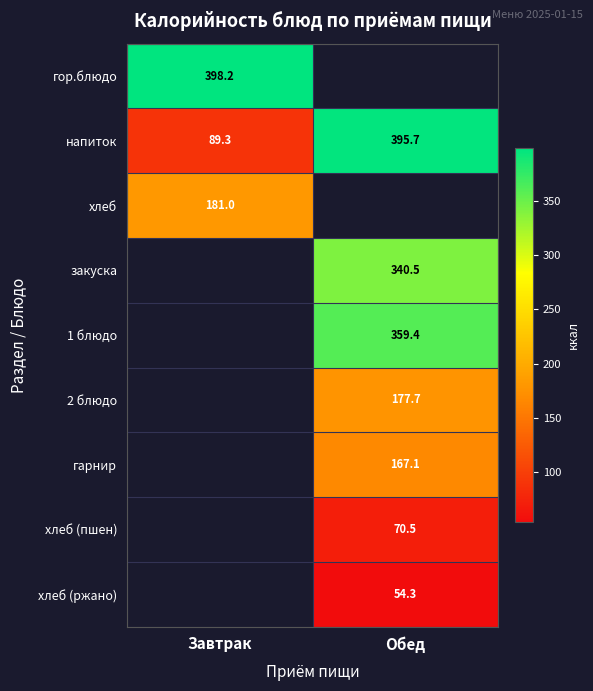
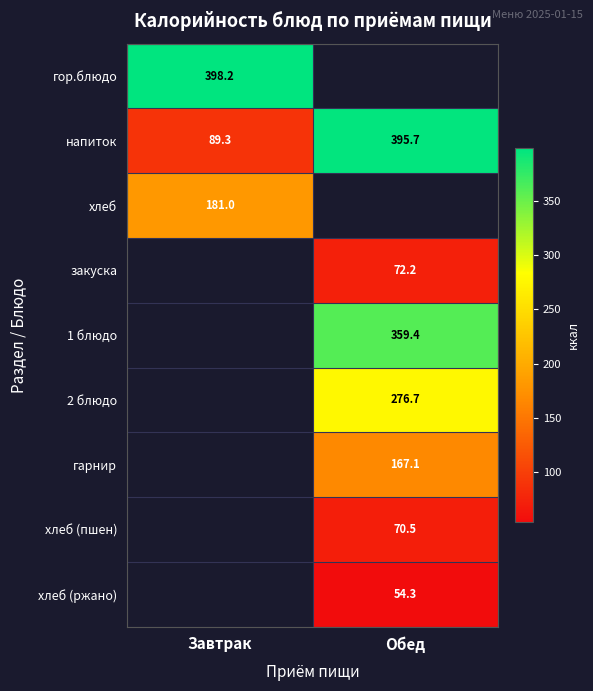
закуска, Обед: 340.5 -> 72.2
2 блюдо, Обед: 177.7 -> 276.7
